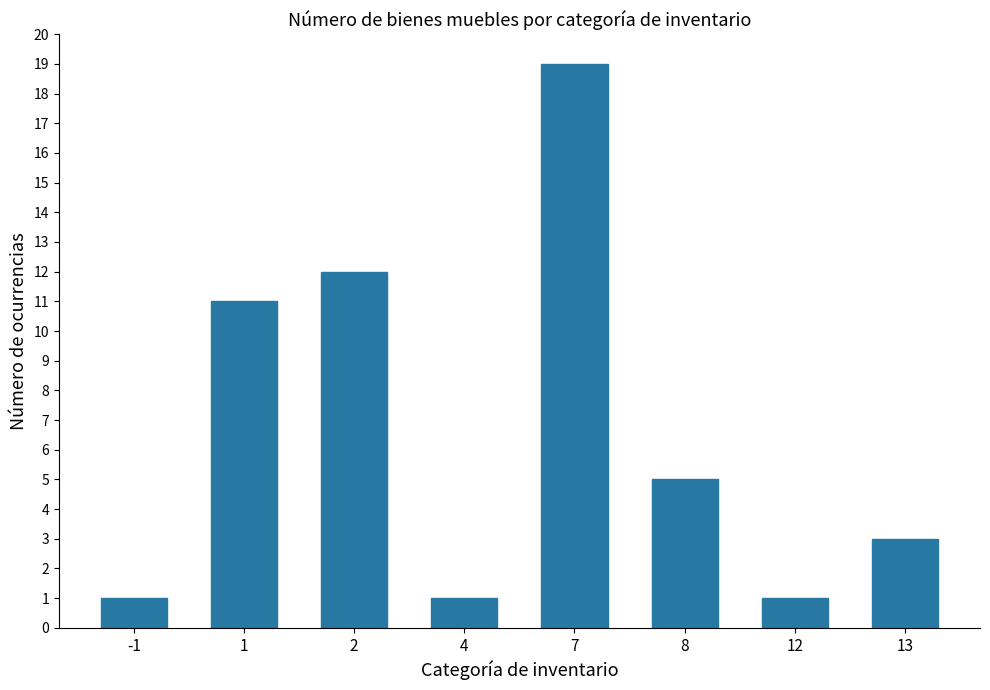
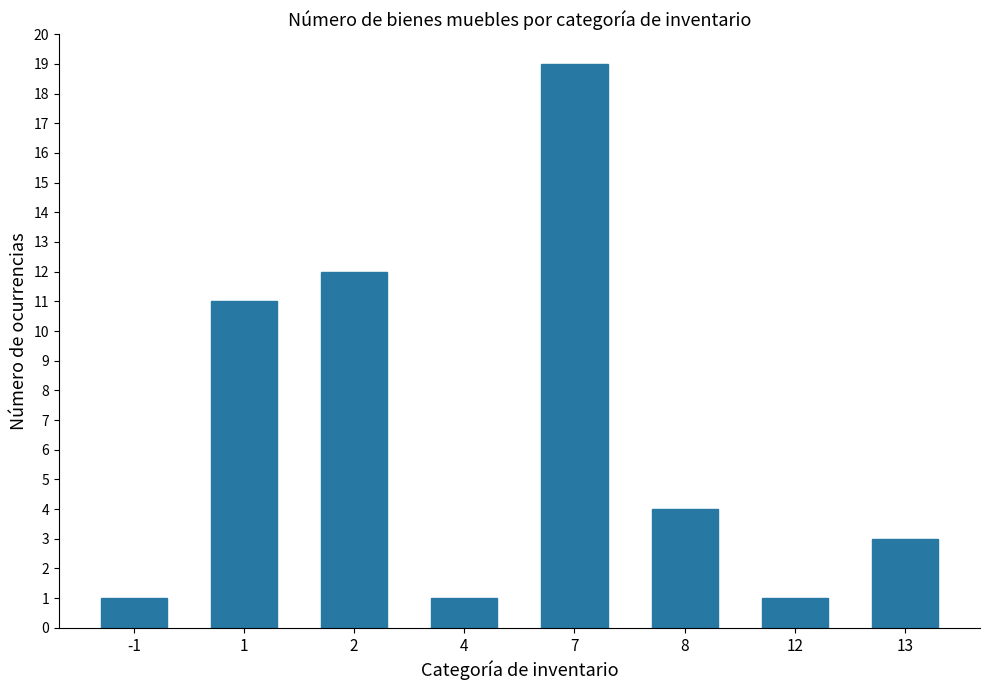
8: 5 -> 4
